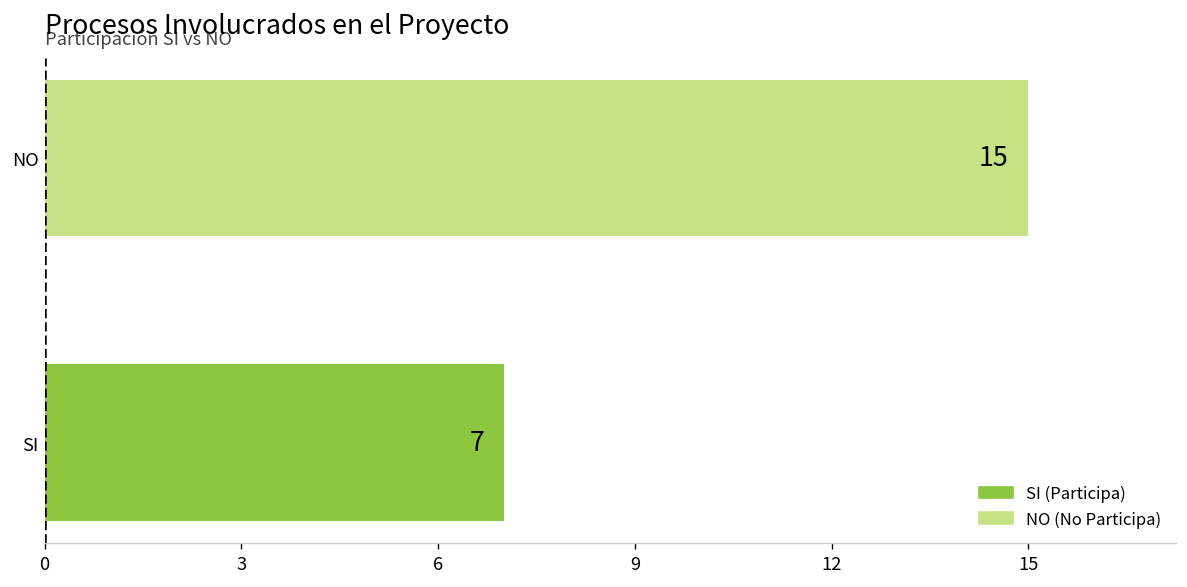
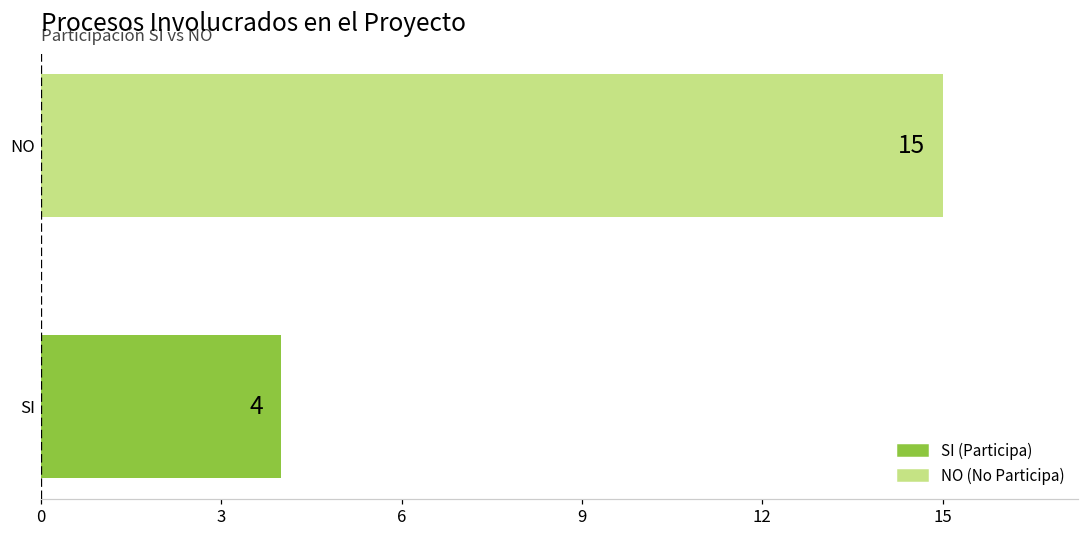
SI: 7 -> 4
